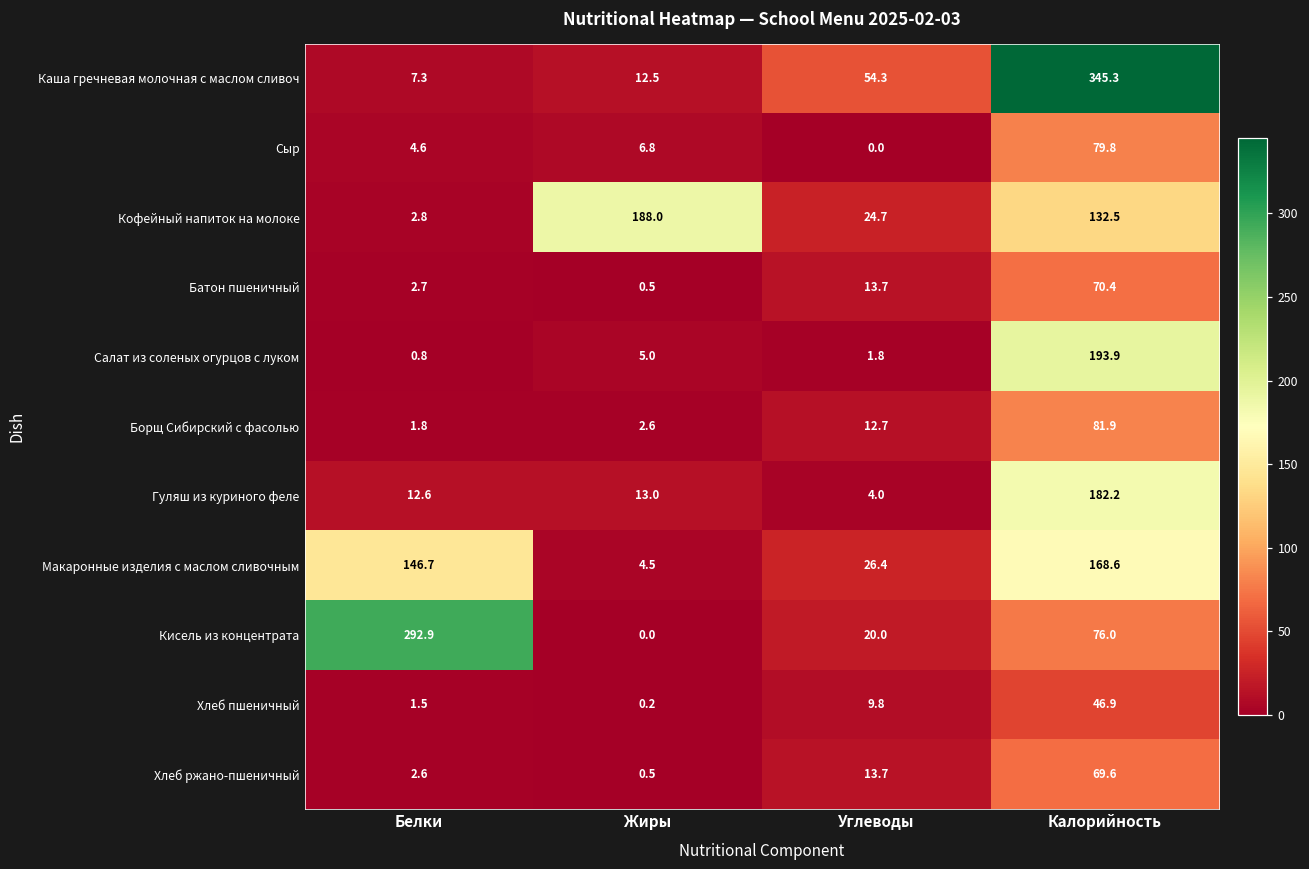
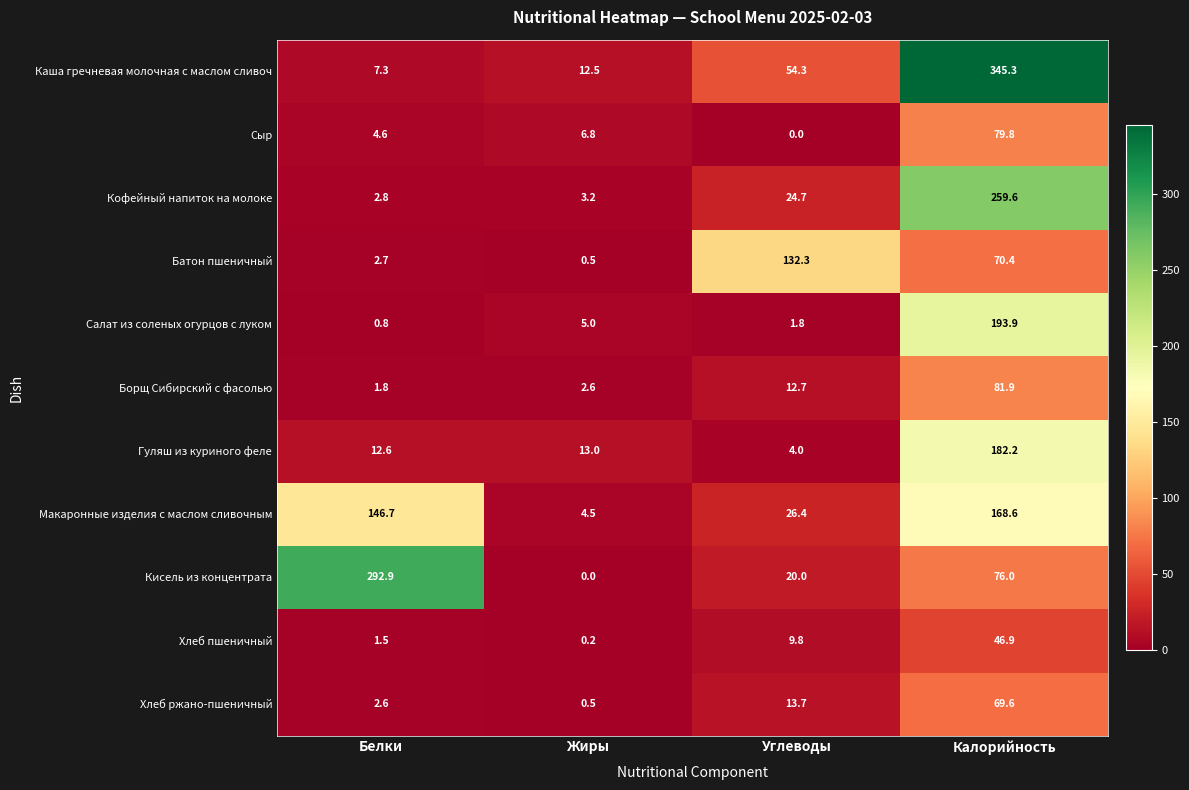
Кофейный напиток на молоке, Жиры: 188.0 -> 3.2
Кофейный напиток на молоке, Калорийность: 132.5 -> 259.6
Батон пшеничный, Углеводы: 13.7 -> 132.3
